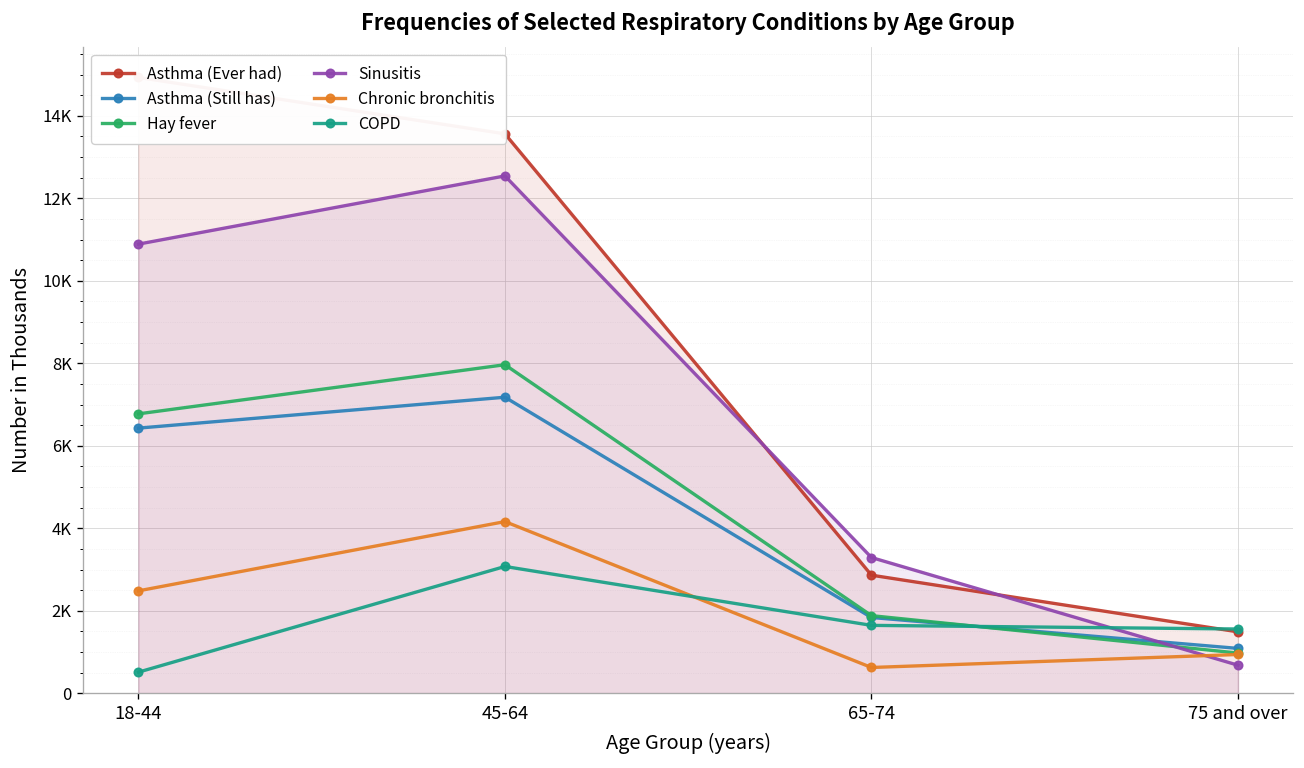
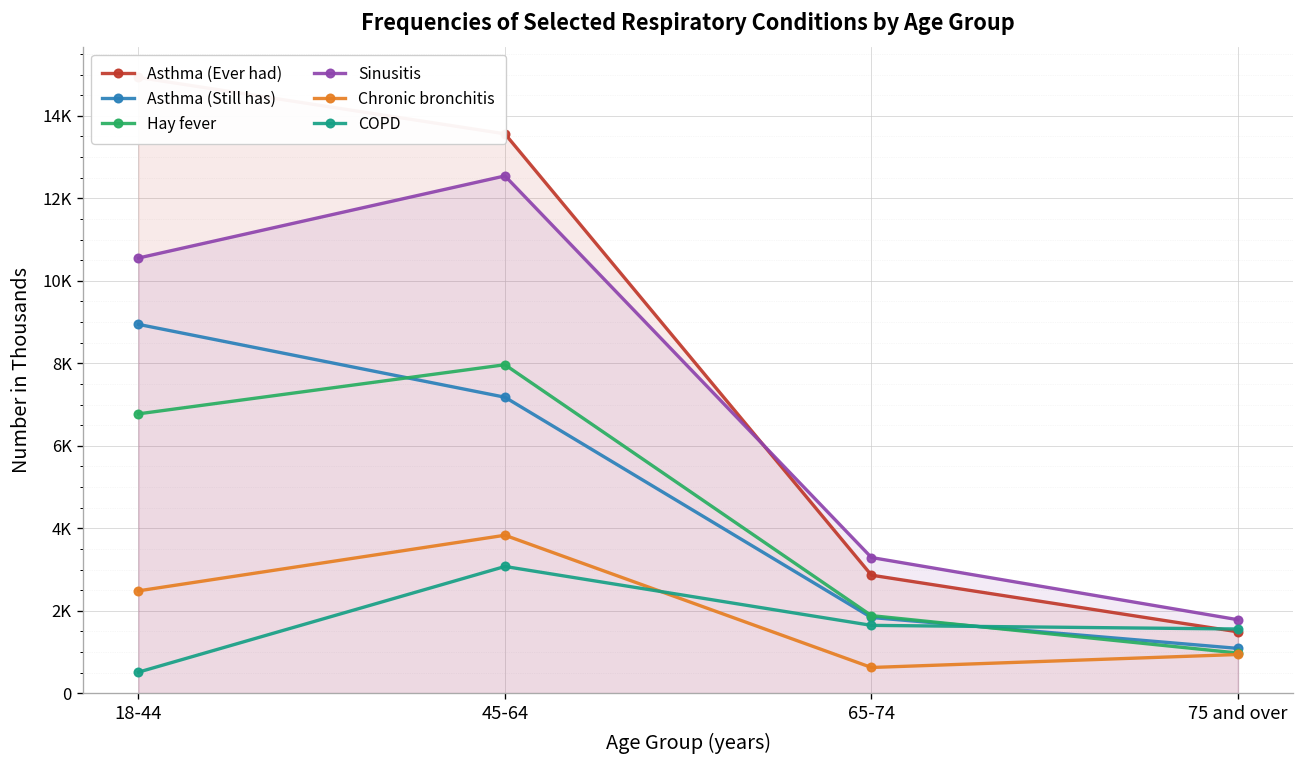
Asthma (Still has), 18-44: 6400 -> 8900
Sinusitis, 18-44: 10900 -> 10600
Chronic bronchitis, 45-64: 4200 -> 3800
Sinusitis, 75 and over: 700 -> 1800
